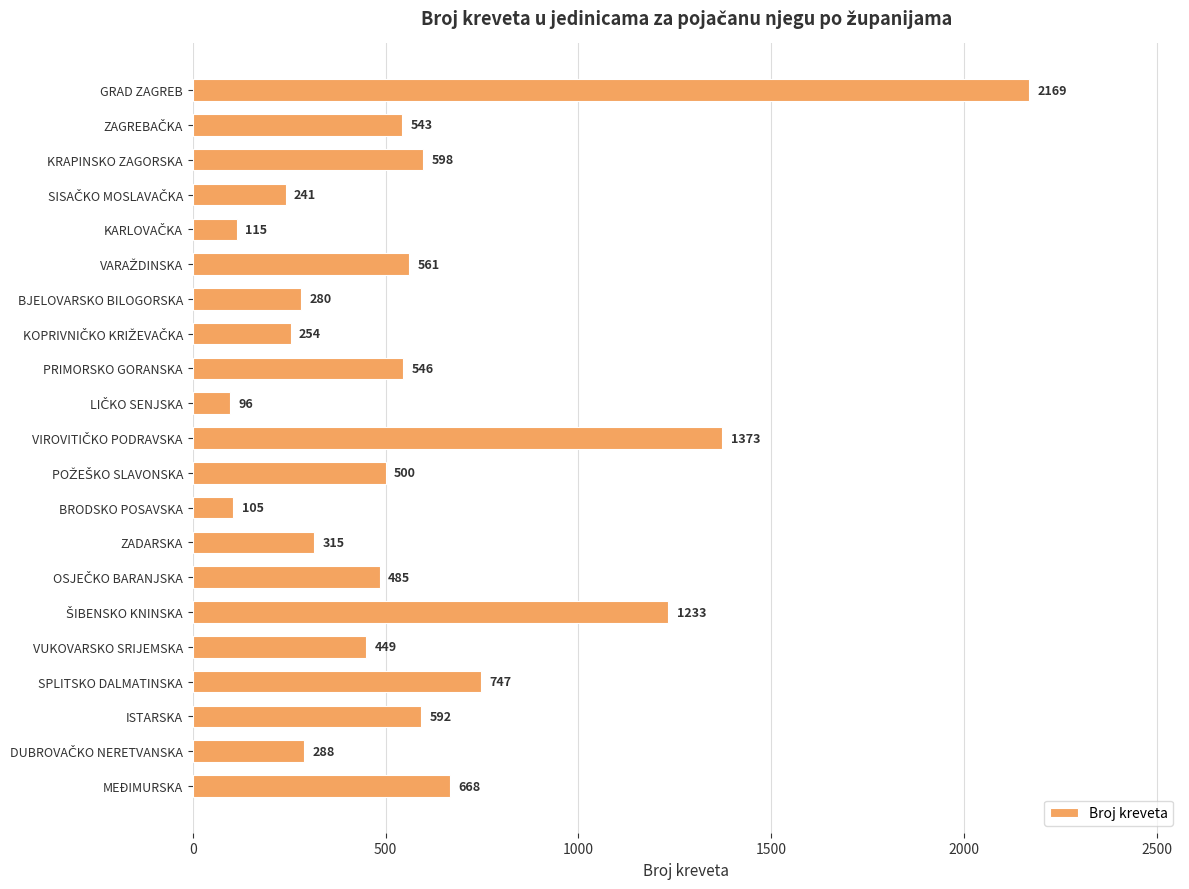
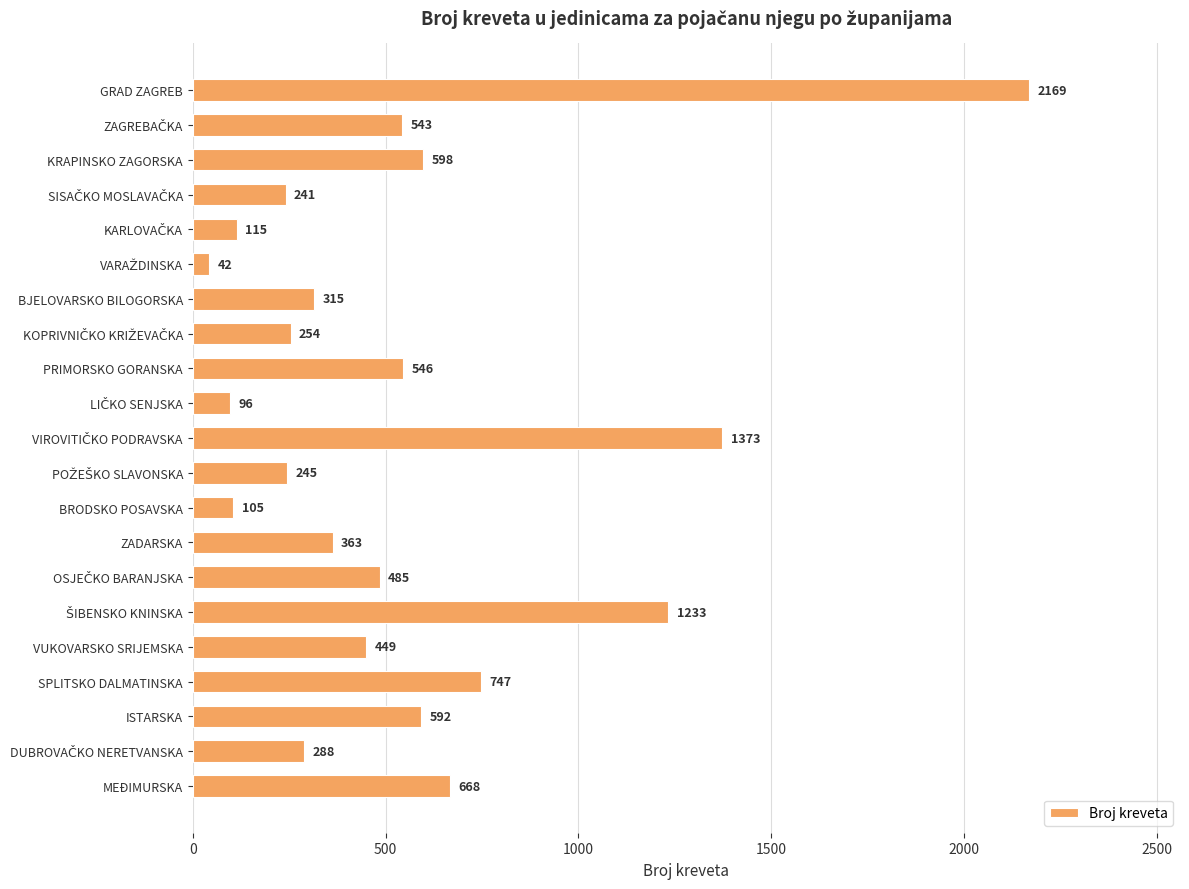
VARAŽDINSKA: 561 -> 42
BJELOVARSKO BILOGORSKA: 280 -> 315
POŽEŠKO SLAVONSKA: 500 -> 245
ZADARSKA: 315 -> 363
